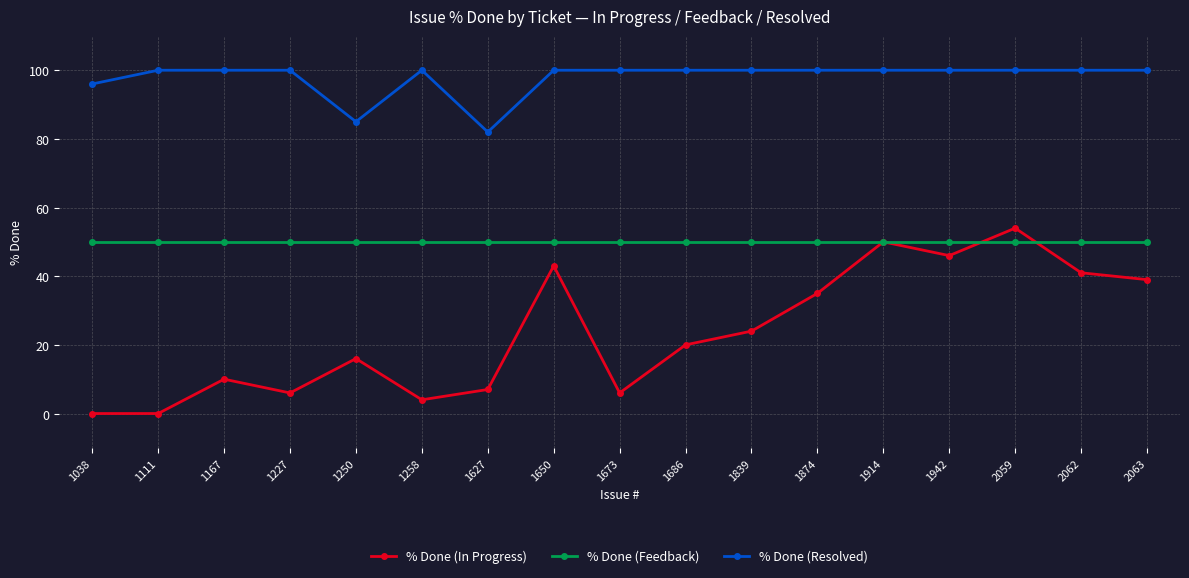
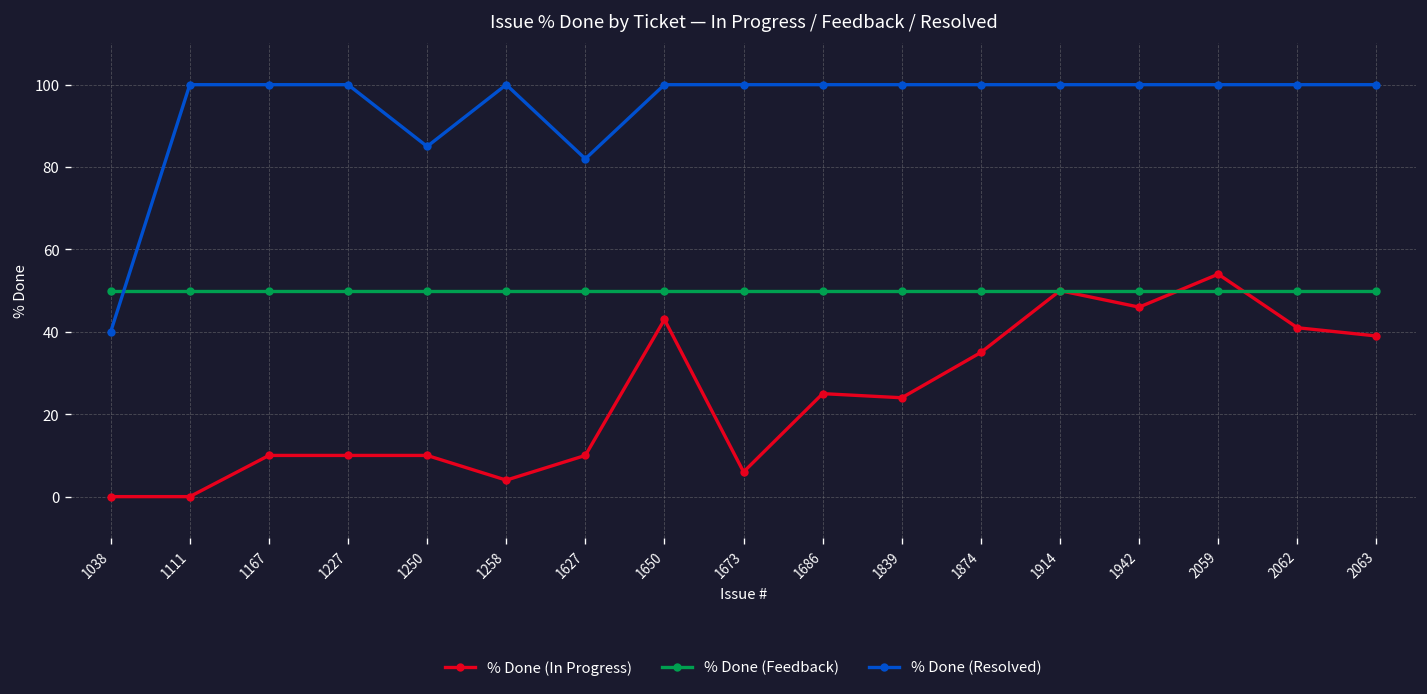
% Done (Resolved), 1038: 96 -> 40
% Done (In Progress), 1227: 6 -> 10
% Done (In Progress), 1250: 16 -> 10
% Done (In Progress), 1627: 7 -> 10
% Done (In Progress), 1686: 20 -> 25
